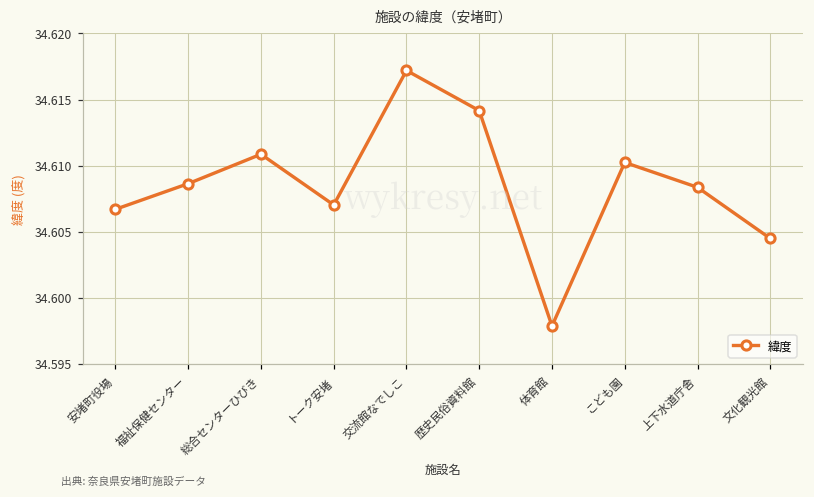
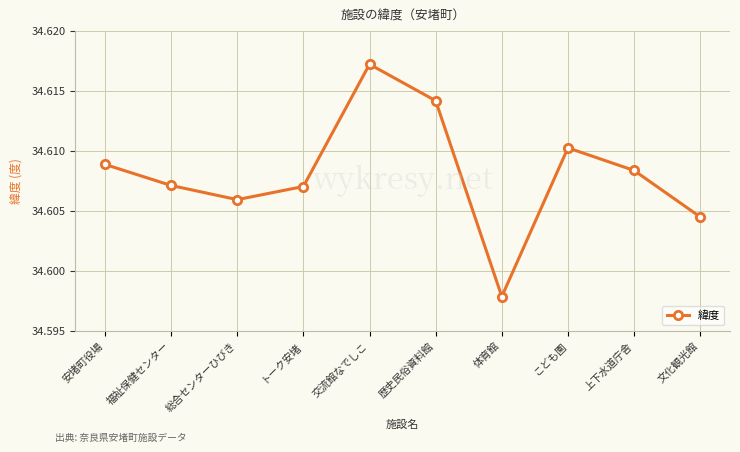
安堵町役場: 34.6067 -> 34.6089
福祉保健センター: 34.6086 -> 34.6071
総合センターひびき: 34.6109 -> 34.6059
